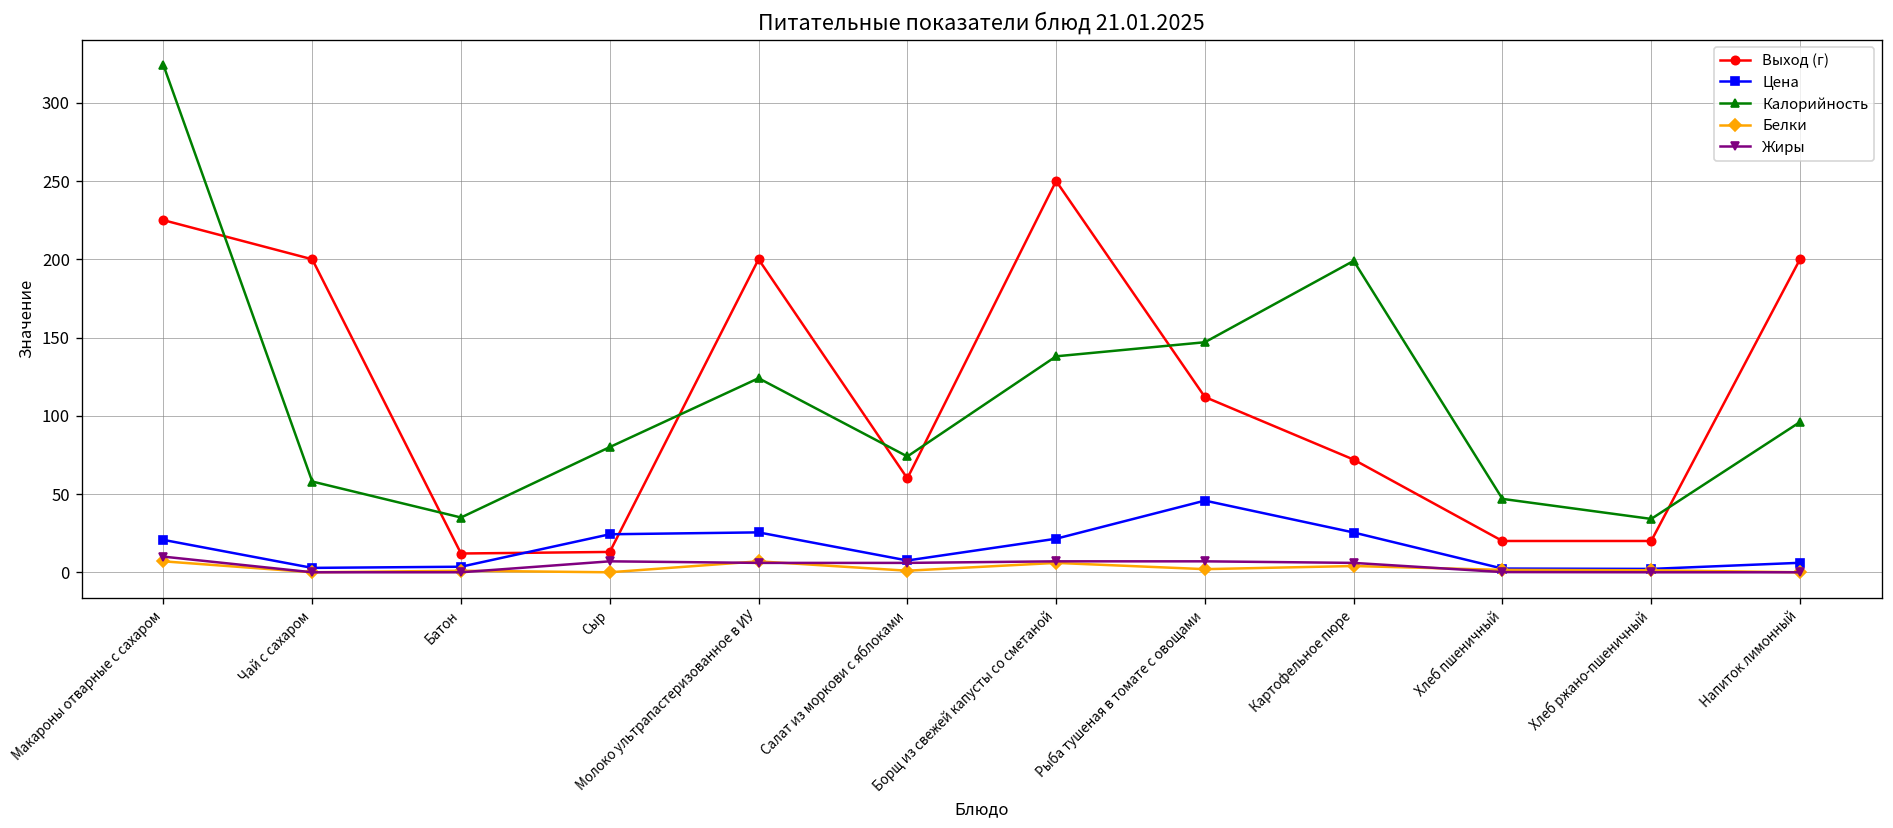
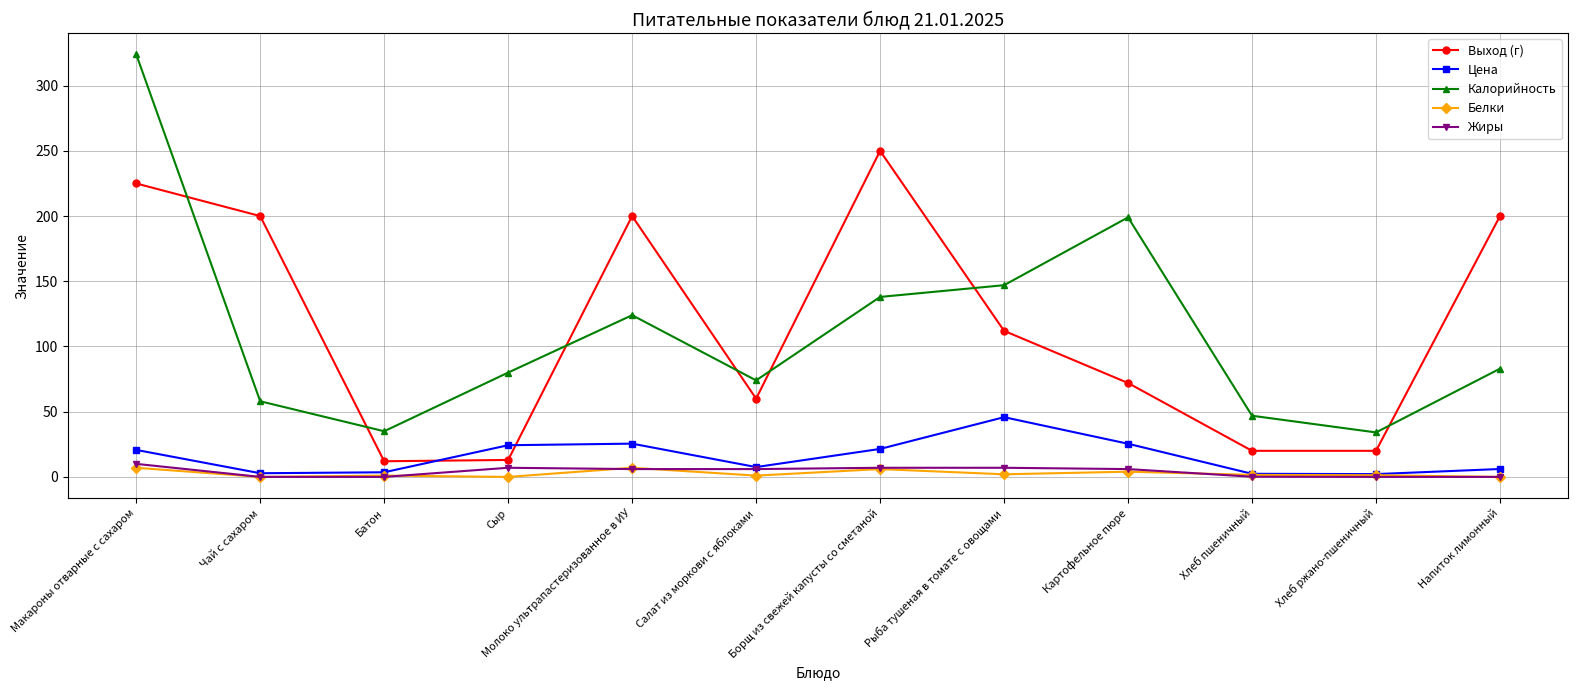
Калорийность, Напиток лимонный: 96 -> 83
